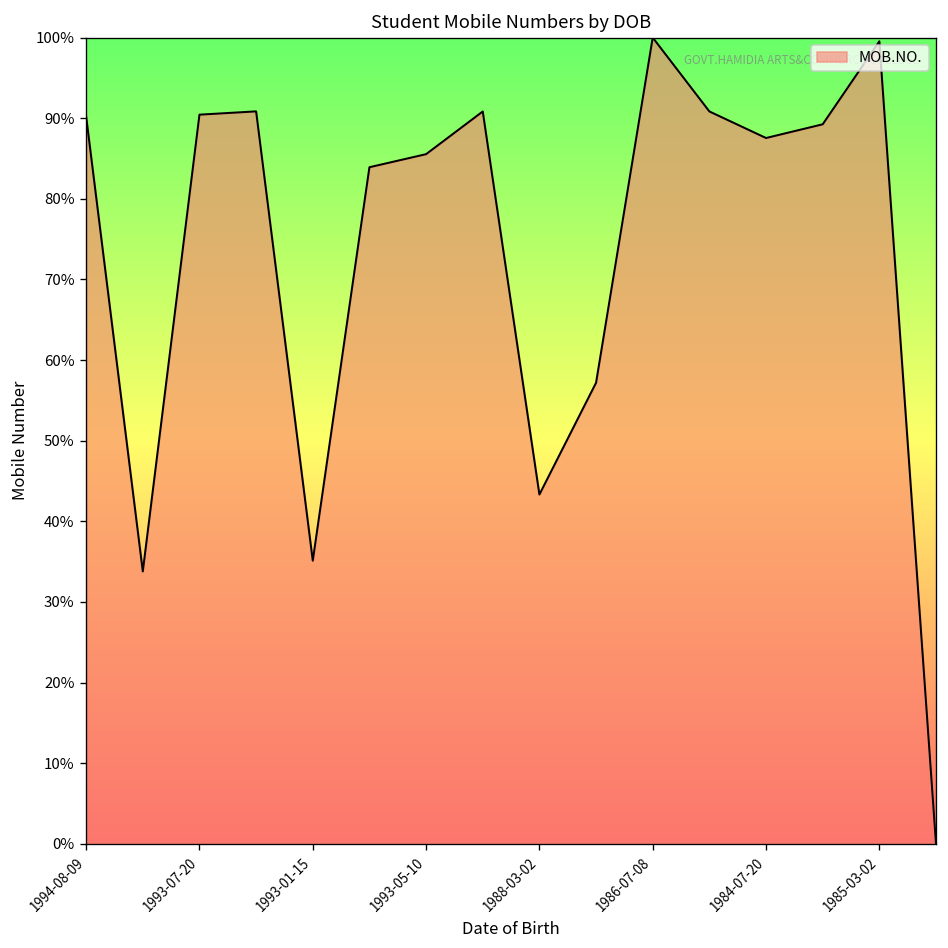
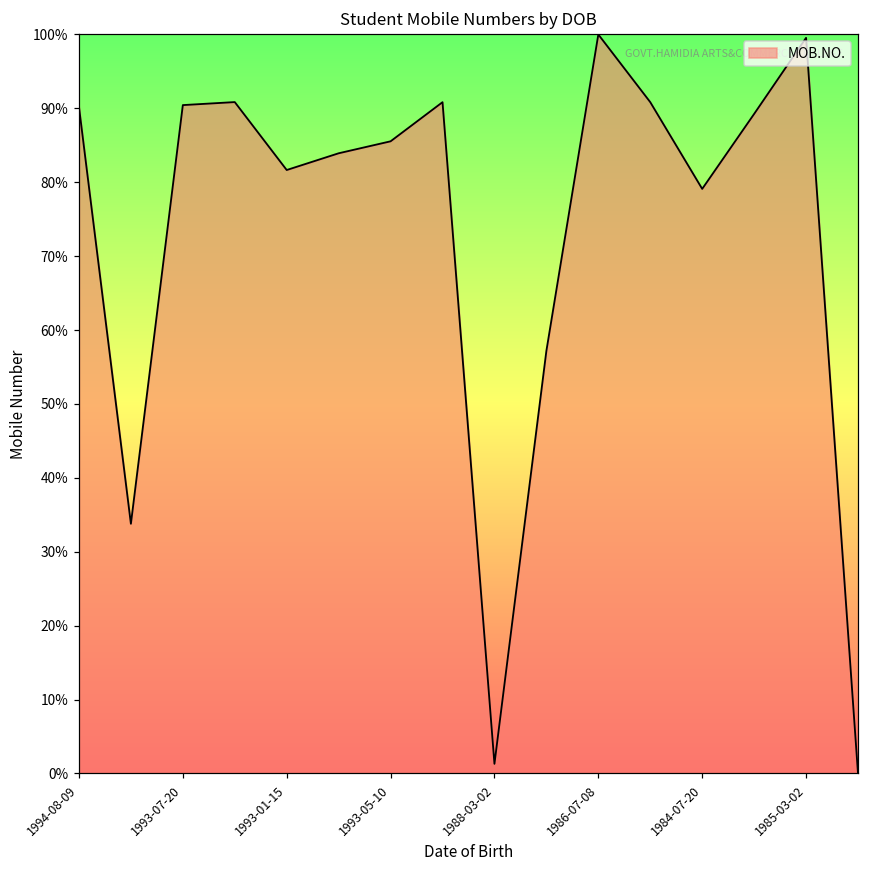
1993-01-15: 35% -> 82%
1988-03-02: 43% -> 1%
1984-07-20: 88% -> 79%
